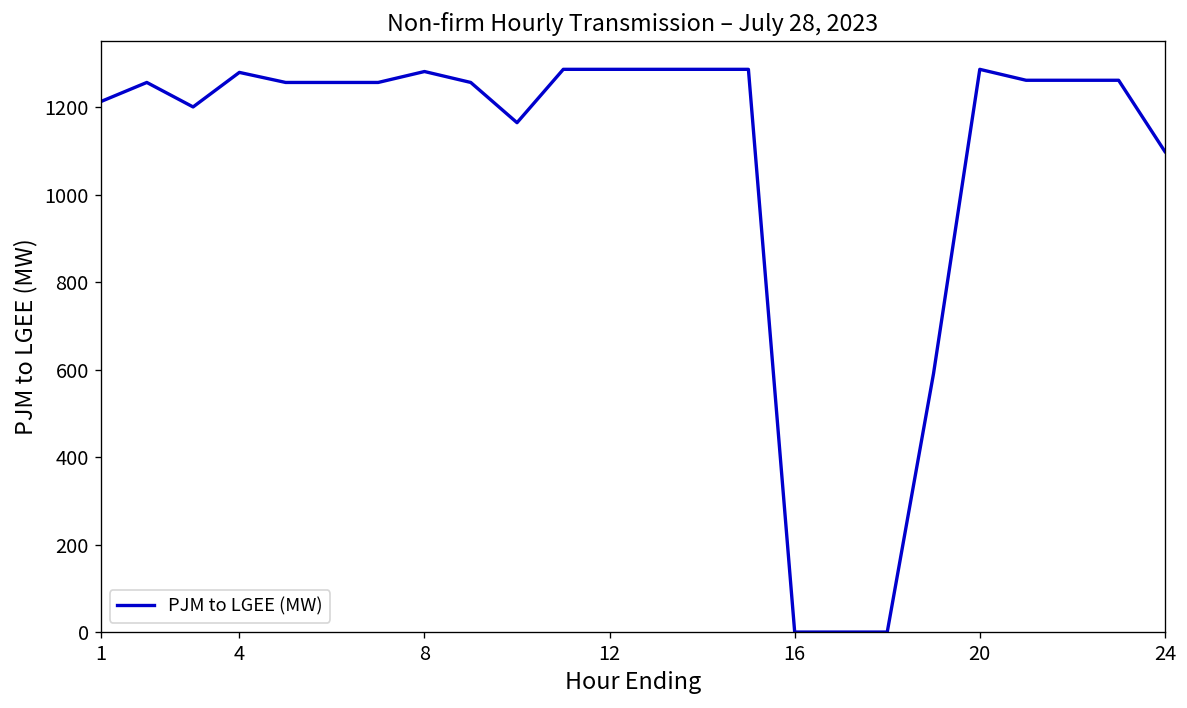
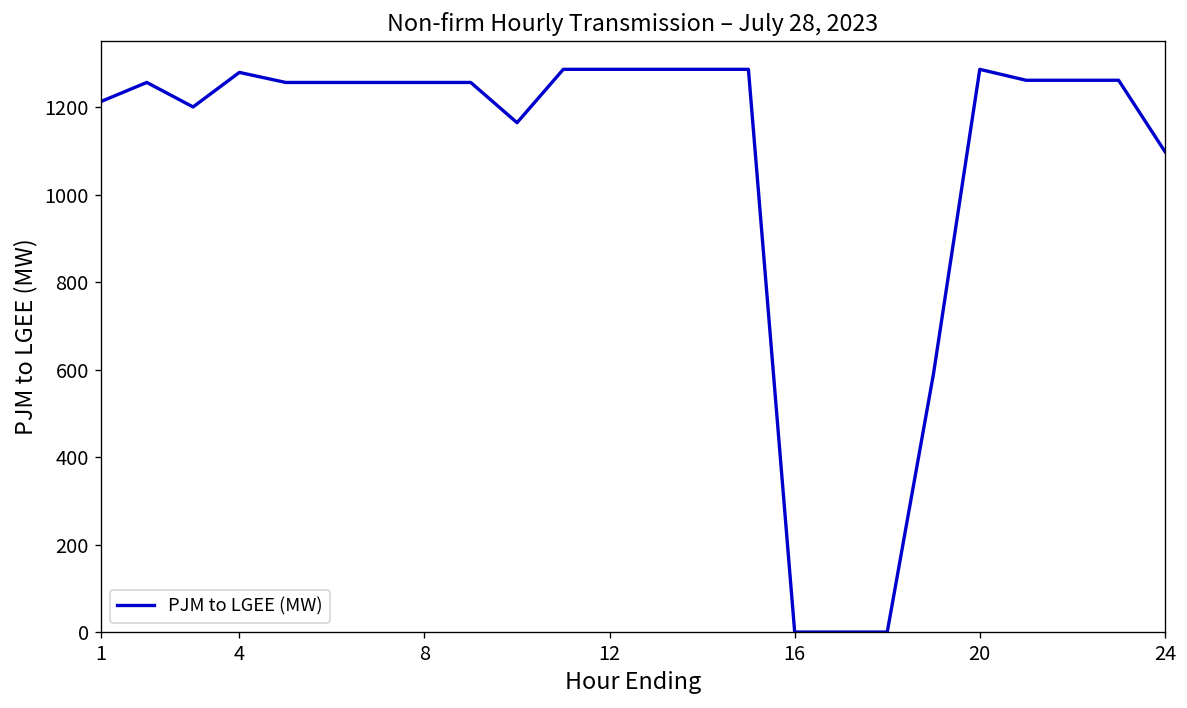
8: 1280 -> 1260
